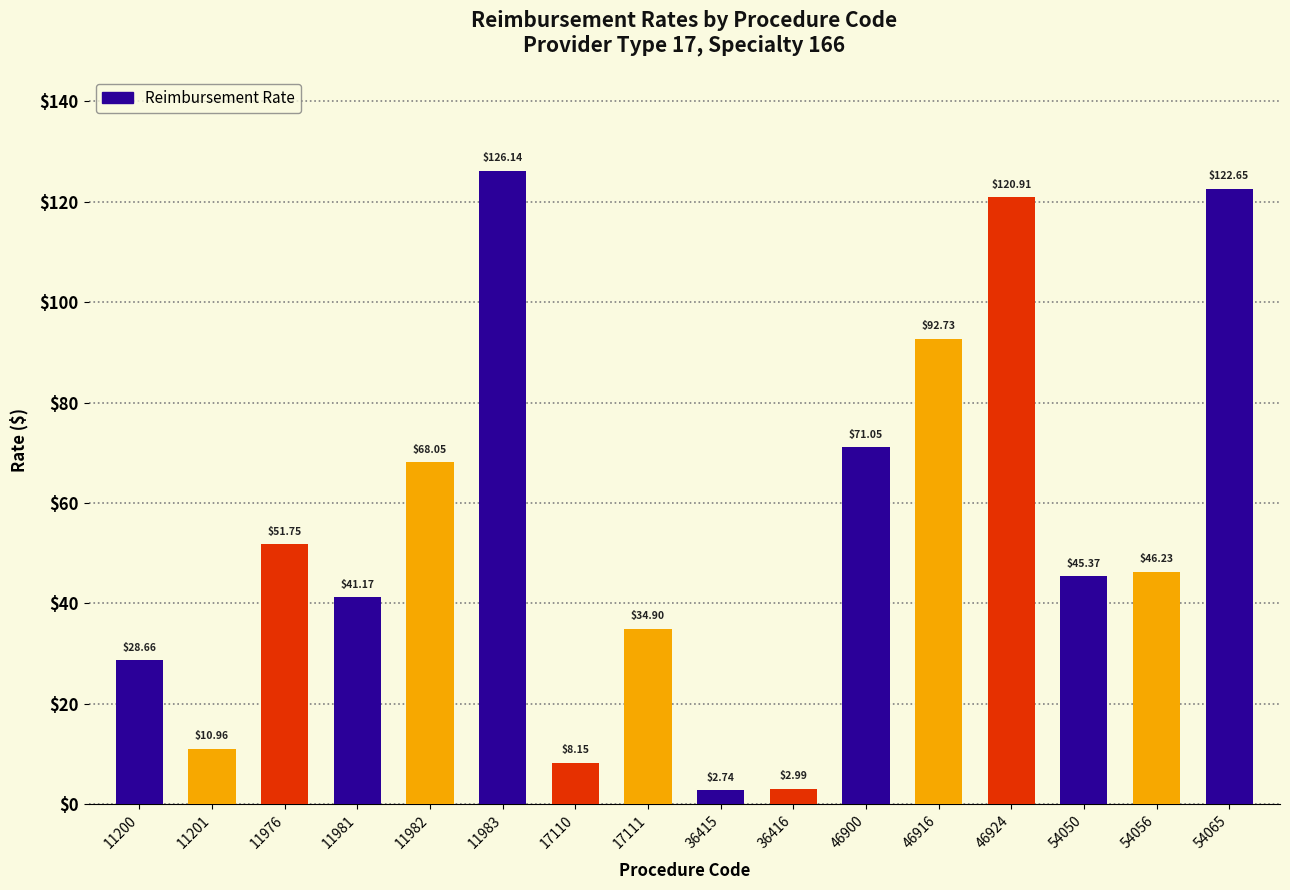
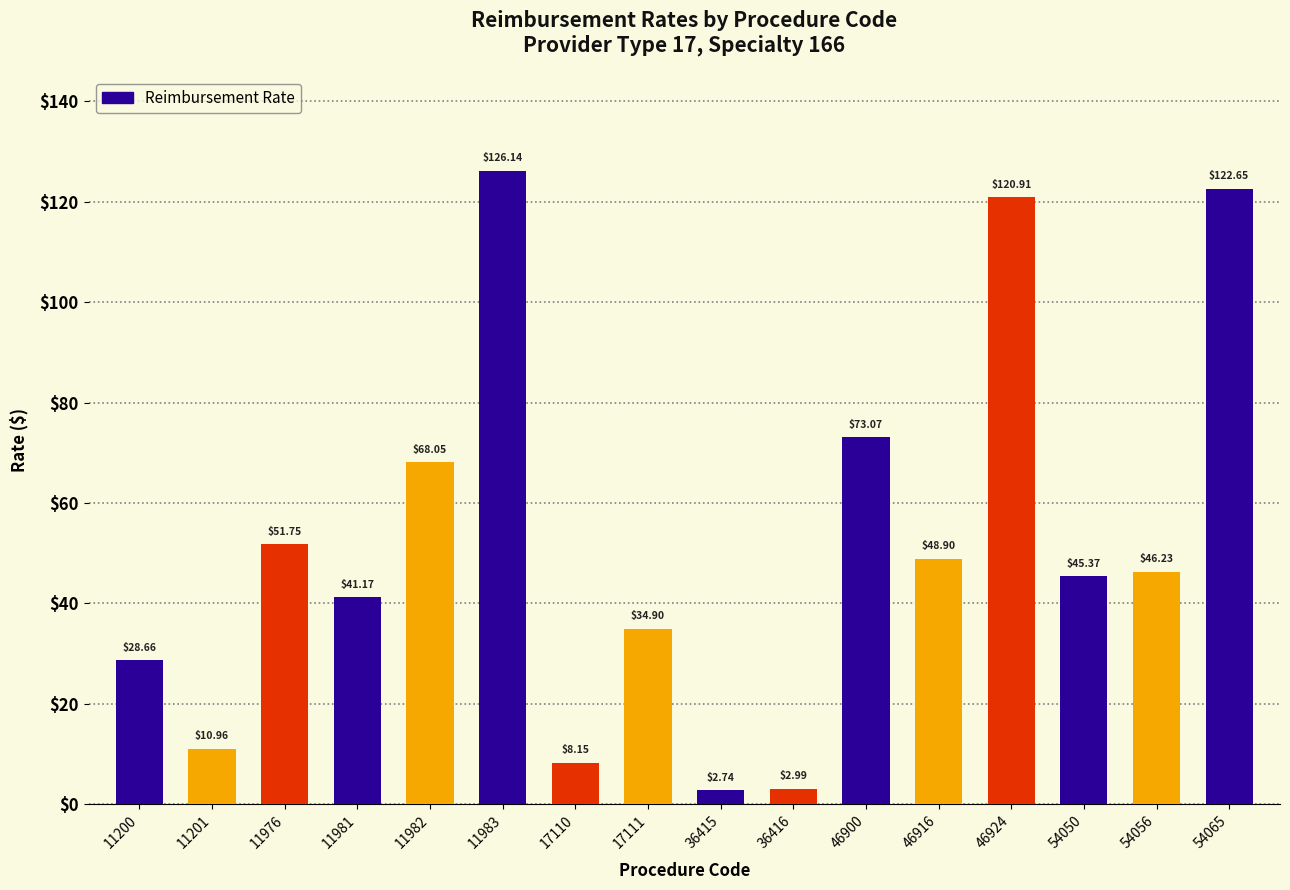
46900: $71.05 -> $73.07
46916: $92.73 -> $48.90
